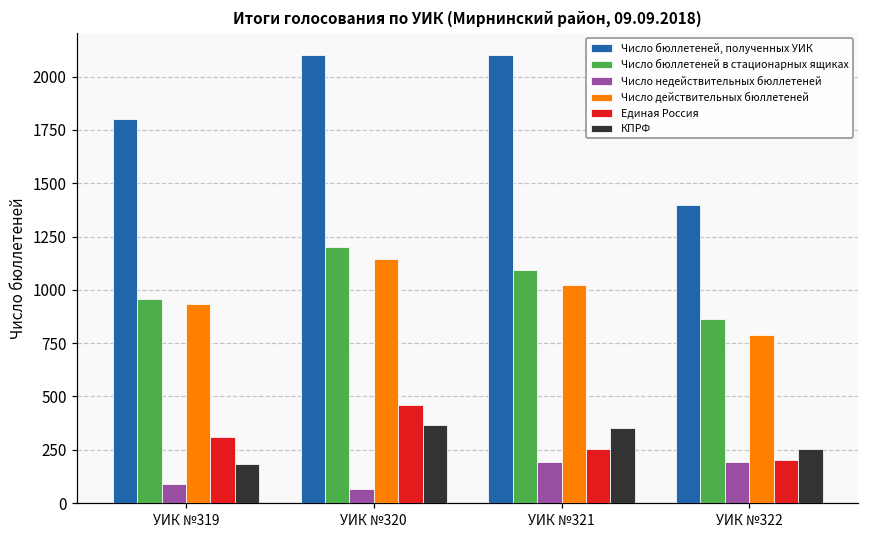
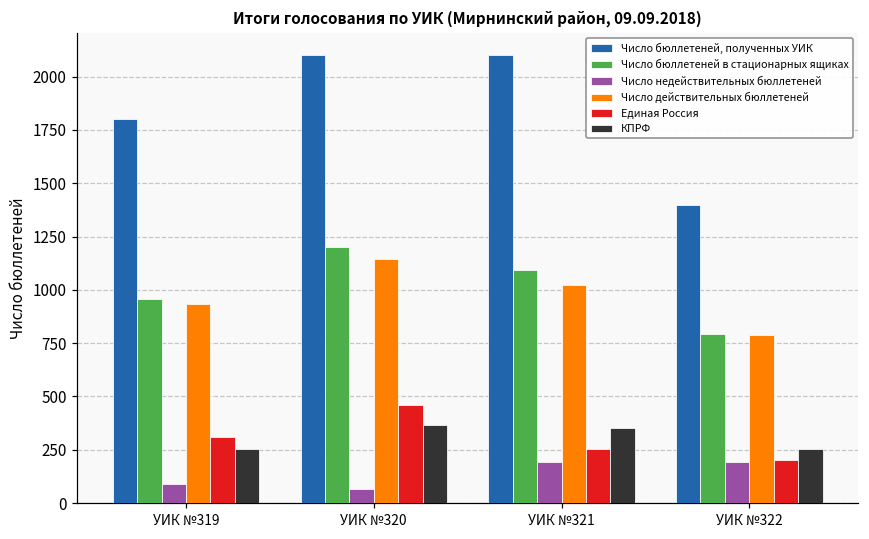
КПРФ, УИК №319: 190 -> 250
Число бюллетеней в стационарных ящиках, УИК №322: 860 -> 790
